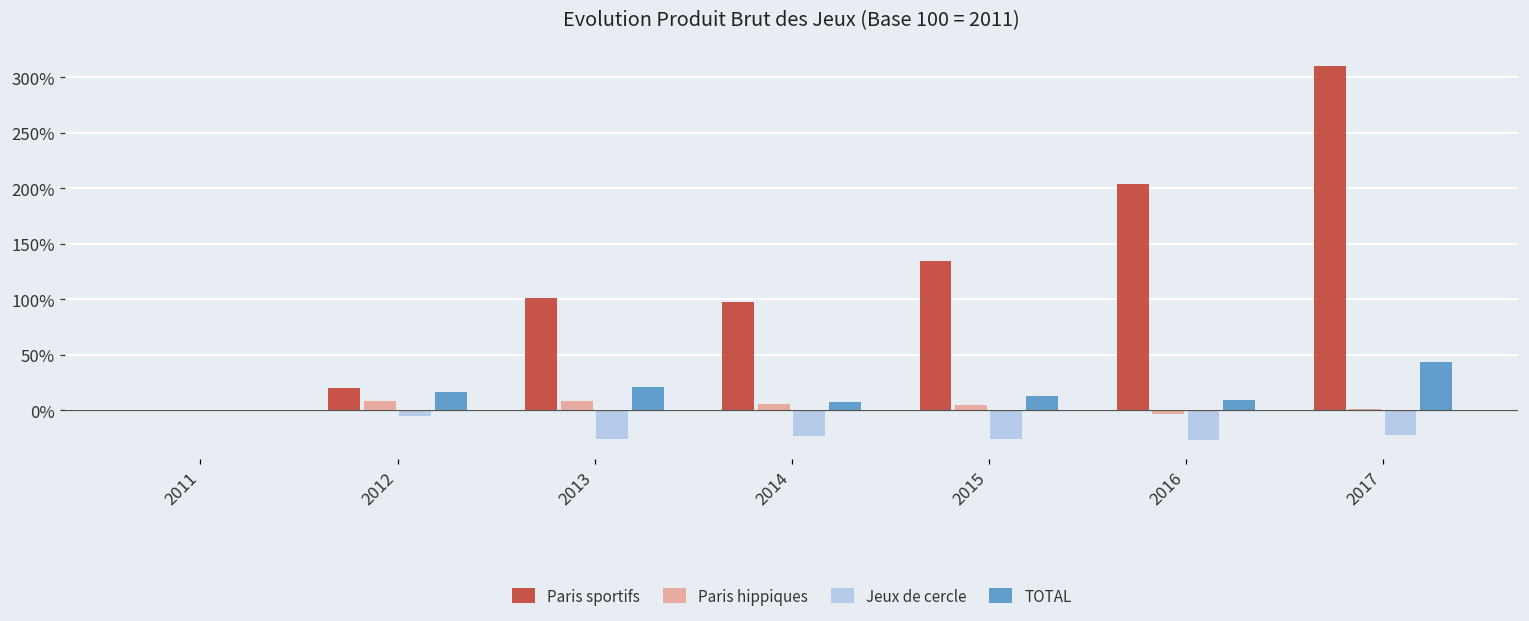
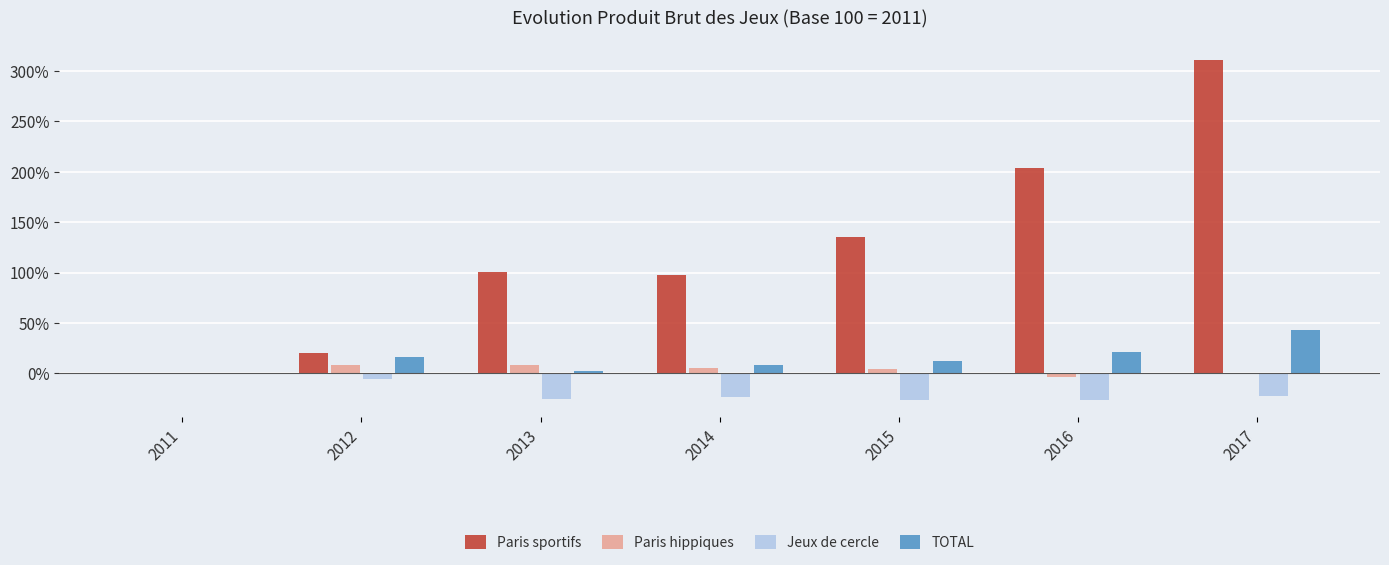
TOTAL, 2013: 21% -> 2%
TOTAL, 2016: 9% -> 21%
